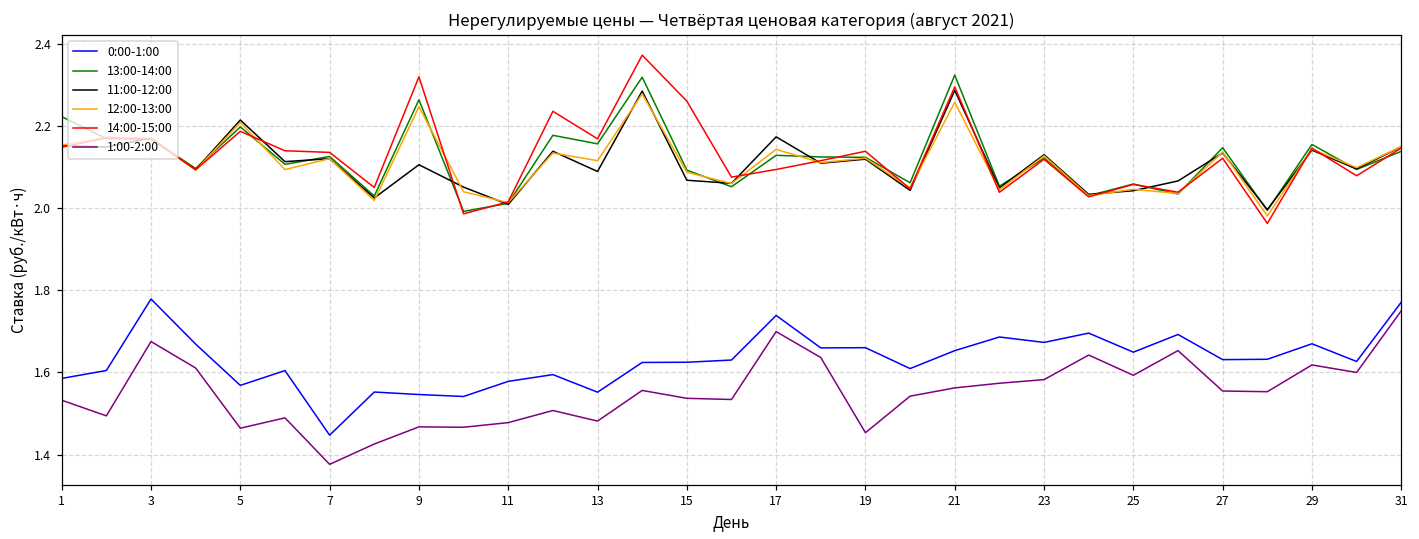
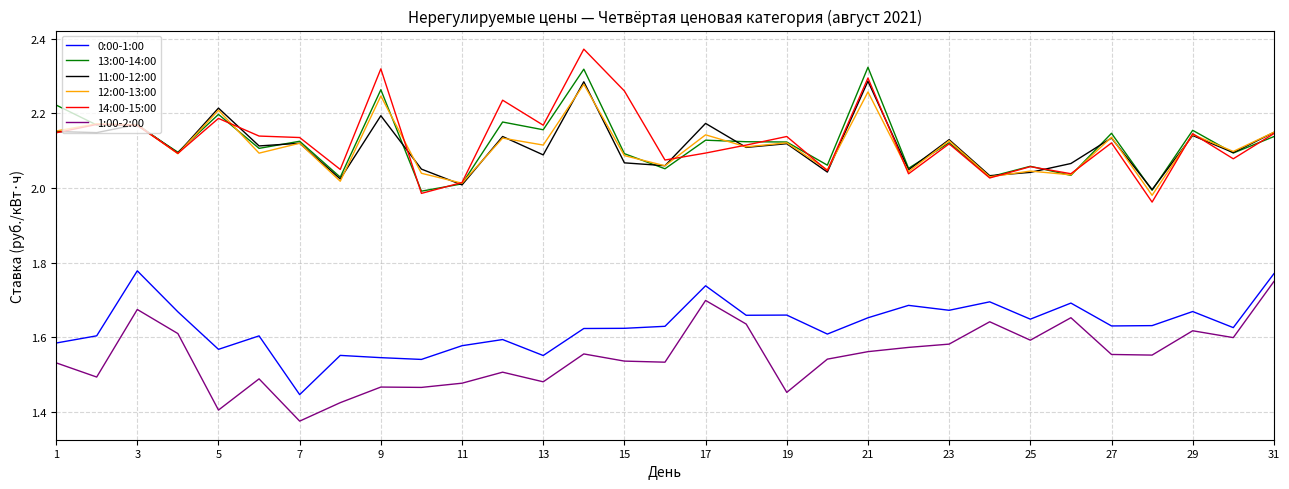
1:00-2:00, 5: 1.46 -> 1.41
11:00-12:00, 9: 2.11 -> 2.19
